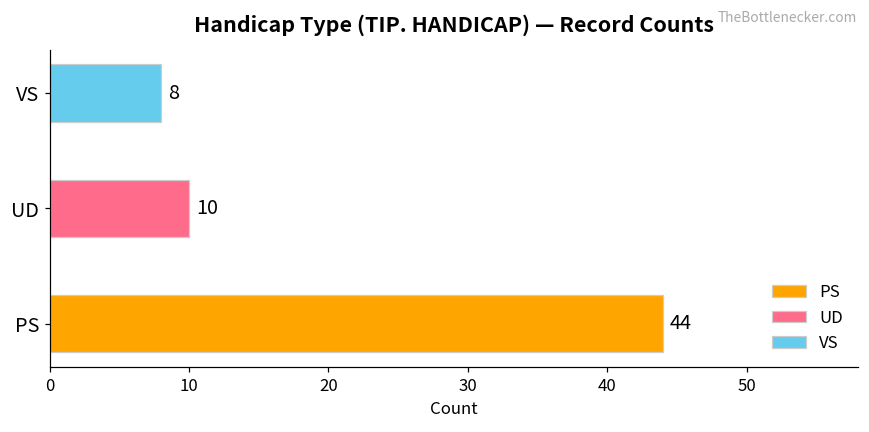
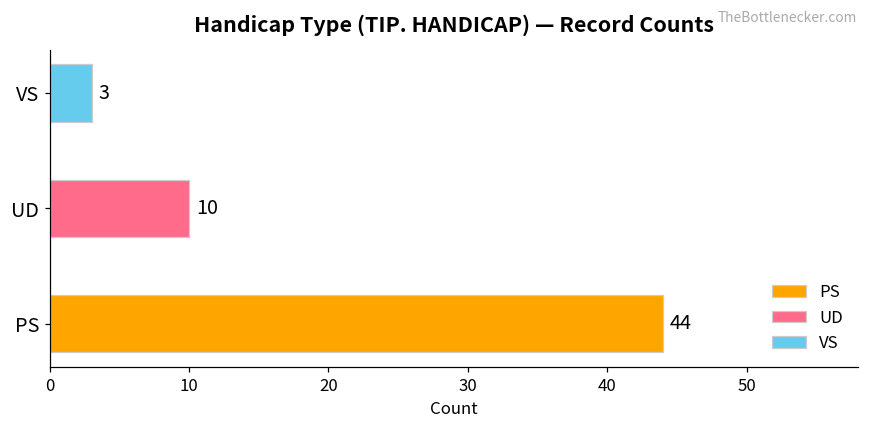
VS: 8 -> 3
